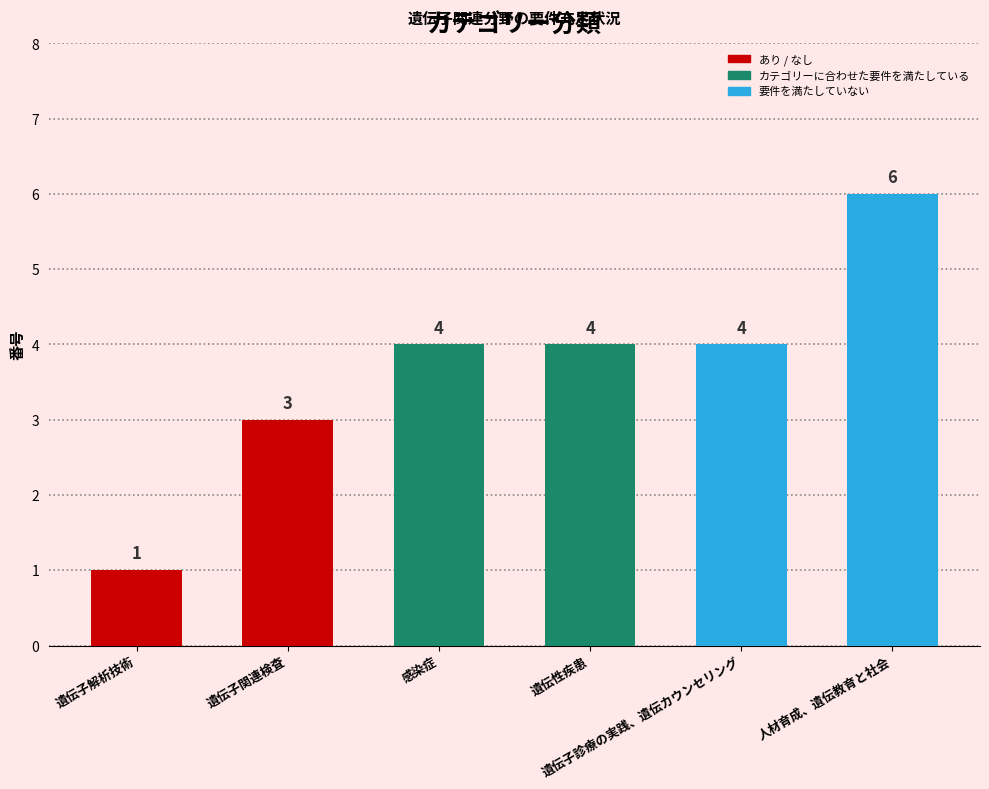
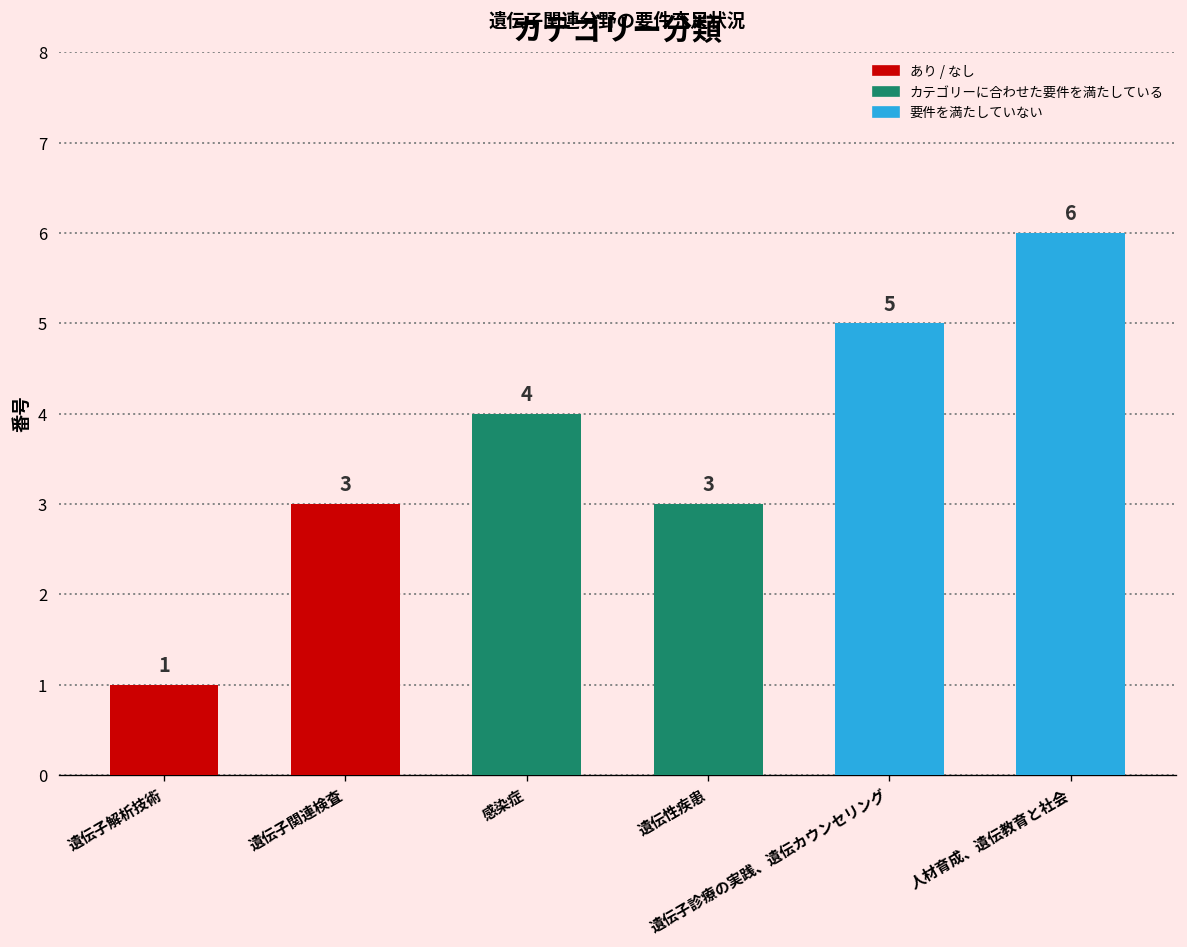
遺伝性疾患: 4 -> 3
遺伝子診療の実践、遺伝カウンセリング: 4 -> 5
